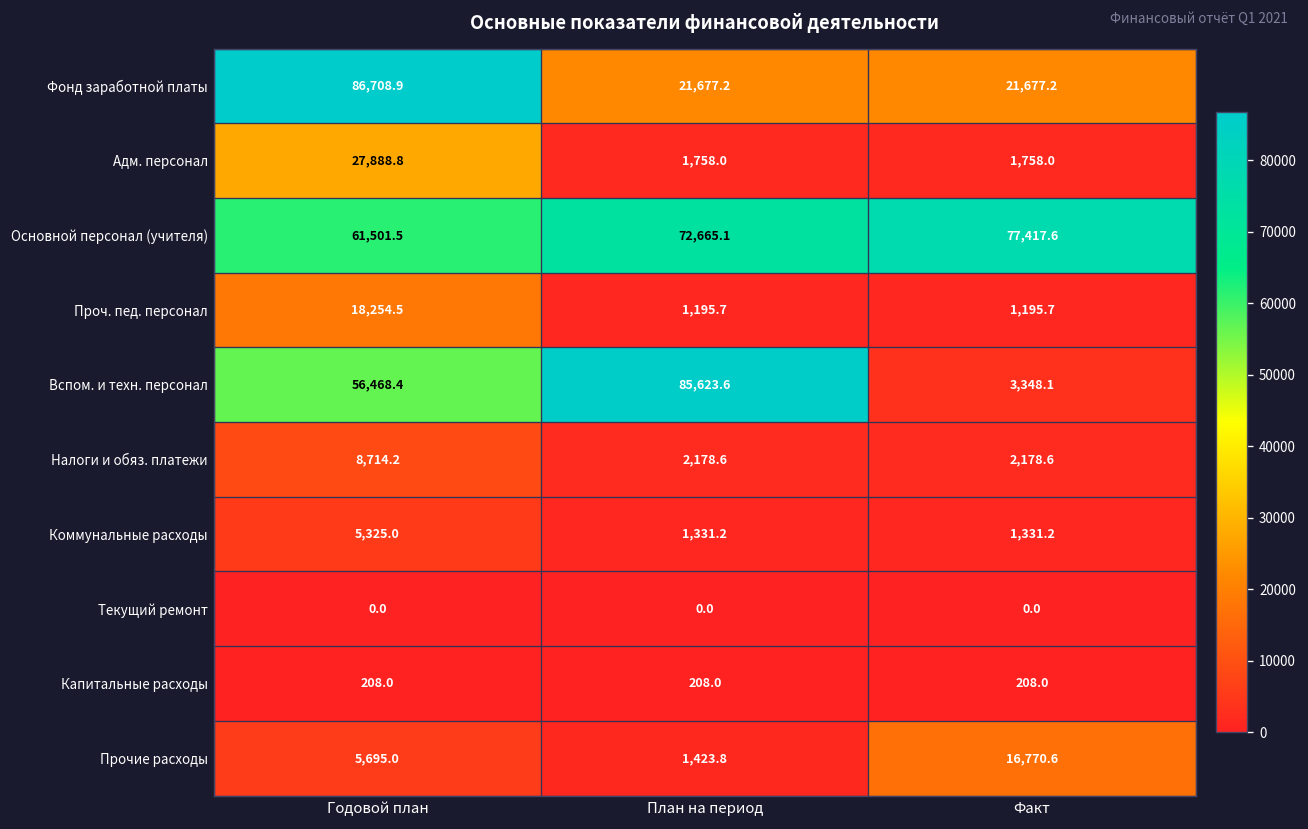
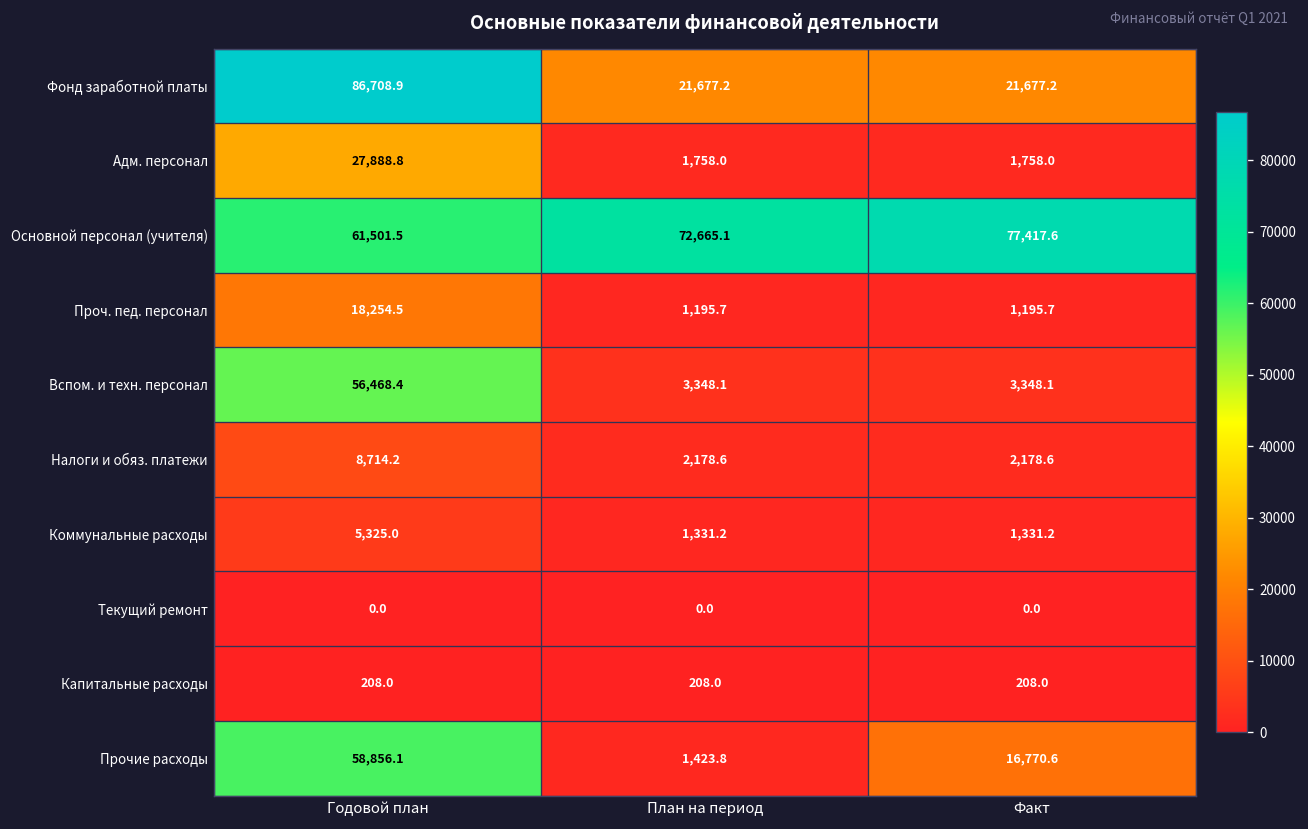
Вспом. и техн. персонал, План на период: 85,623.6 -> 3,348.1
Прочие расходы, Годовой план: 5,695.0 -> 58,856.1
